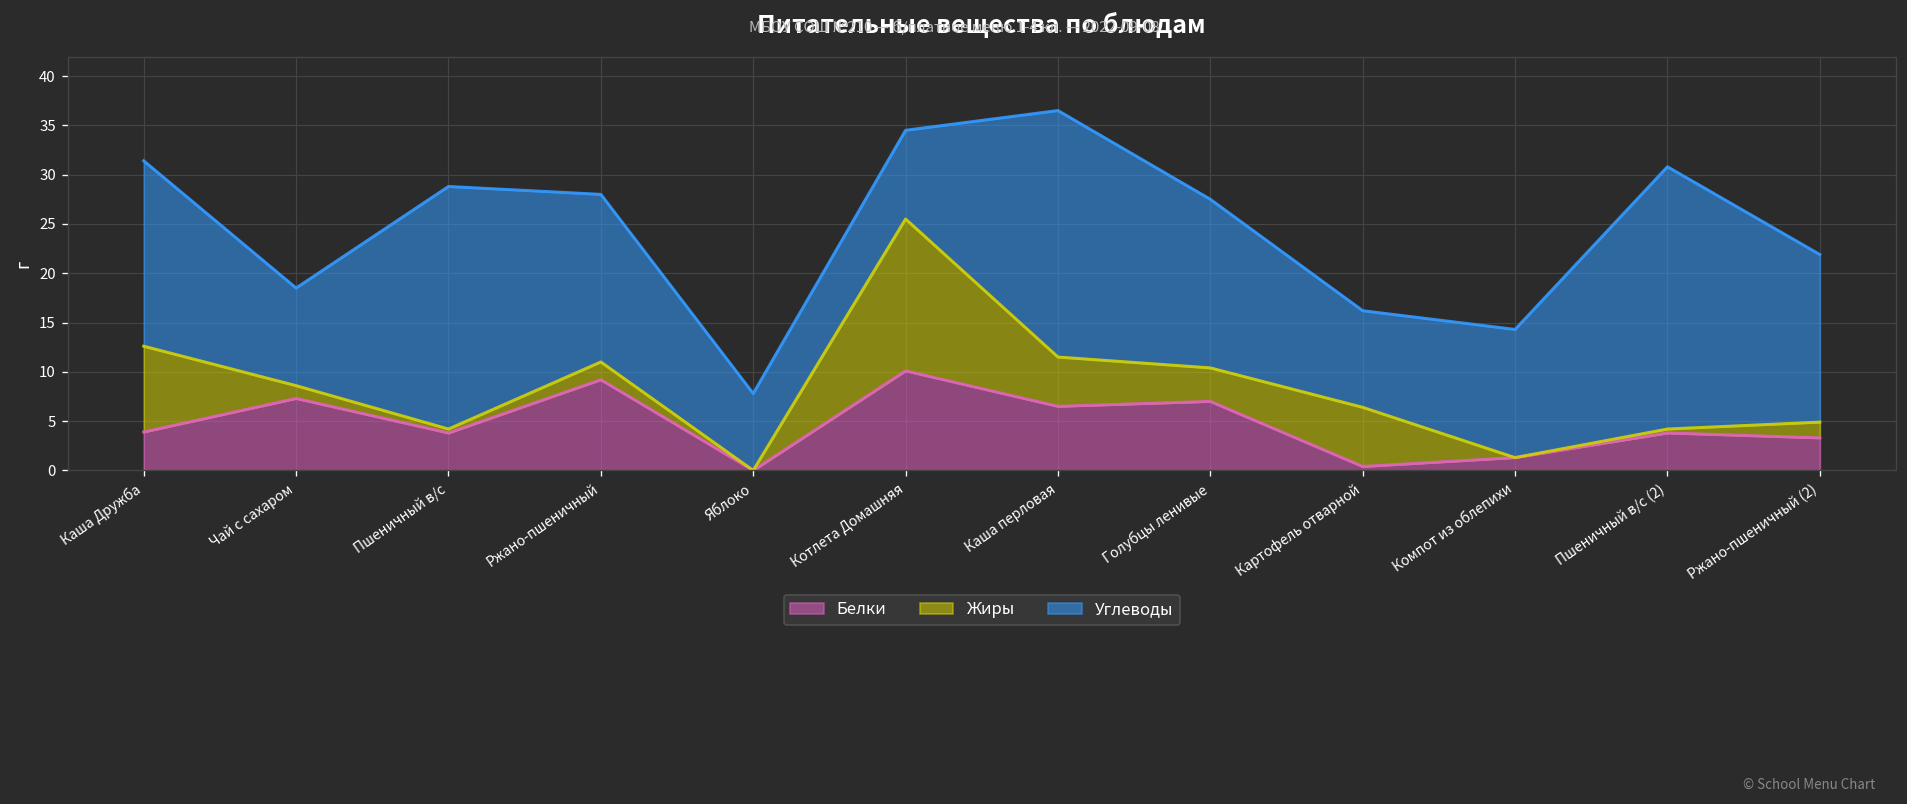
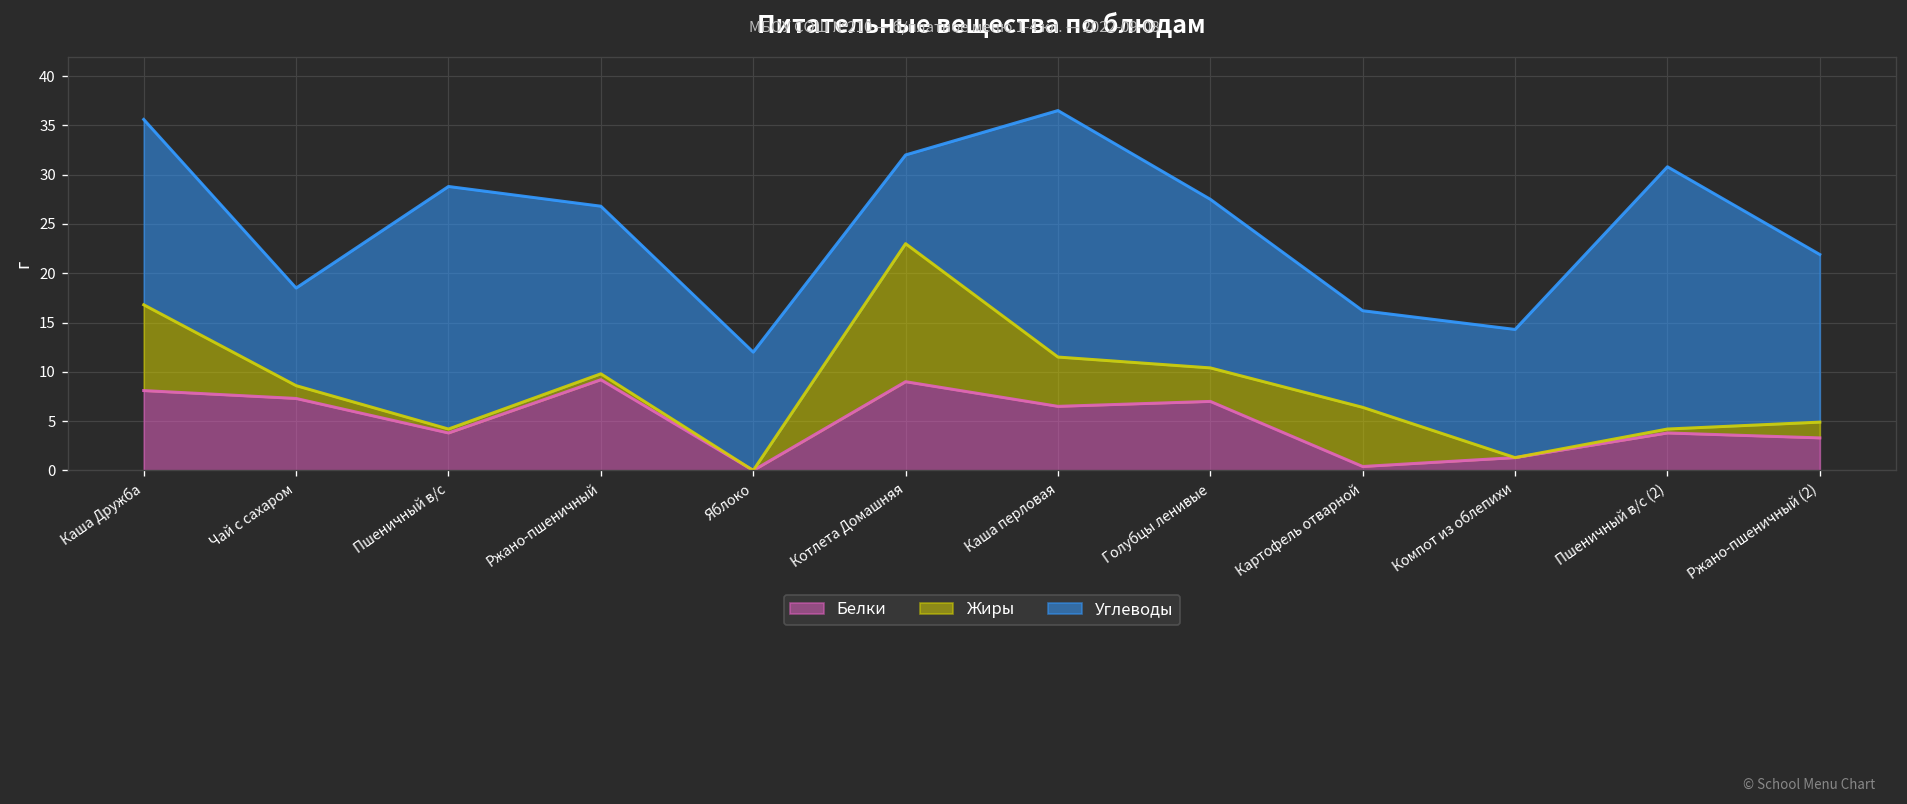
Белки, Каша Дружба: 4 -> 8
Жиры, Ржано-пшеничный: 2 -> 1
Углеводы, Яблоко: 8 -> 12
Белки, Котлета Домашняя: 10 -> 9
Жиры, Котлета Домашняя: 15 -> 14
